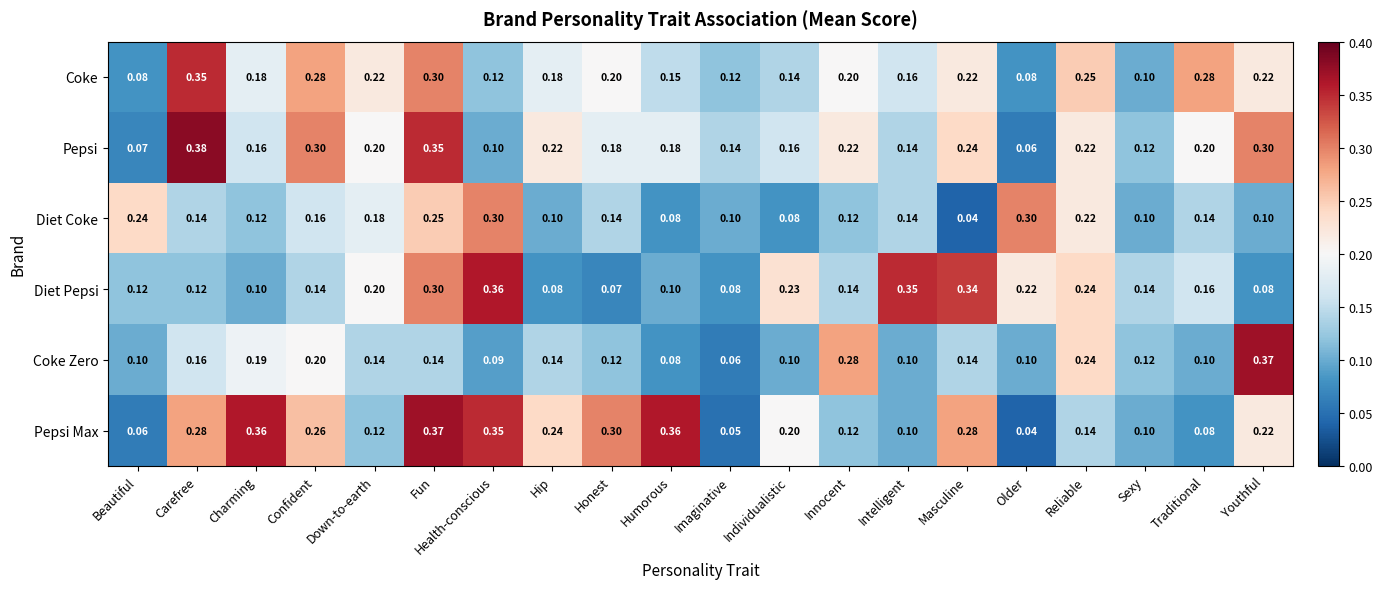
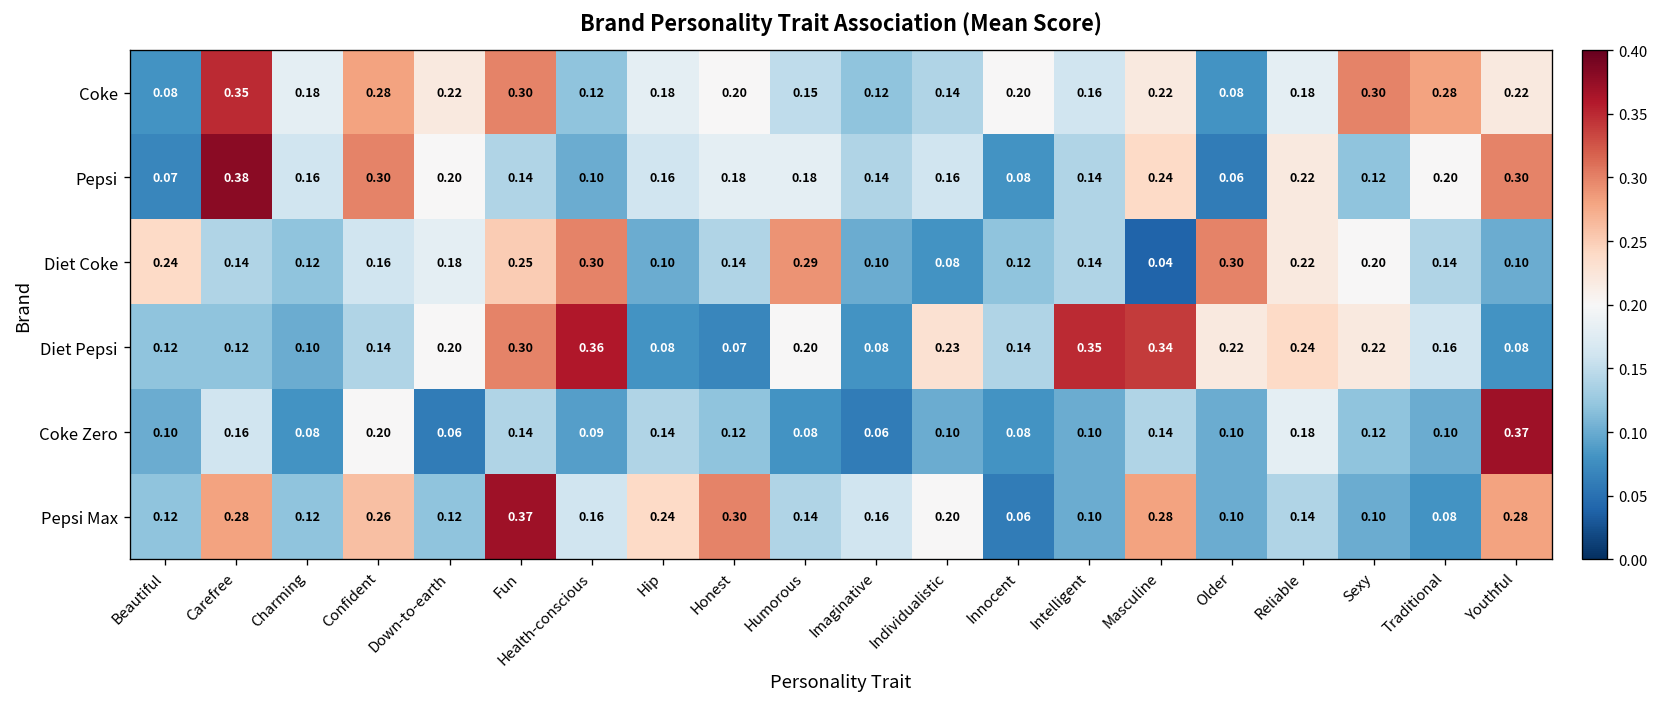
Coke, Reliable: 0.25 -> 0.18
Coke, Sexy: 0.10 -> 0.30
Pepsi, Fun: 0.35 -> 0.14
Pepsi, Hip: 0.22 -> 0.16
Pepsi, Innocent: 0.22 -> 0.08
Diet Coke, Humorous: 0.08 -> 0.29
Diet Coke, Sexy: 0.10 -> 0.20
Diet Pepsi, Humorous: 0.10 -> 0.20
Diet Pepsi, Sexy: 0.14 -> 0.22
Coke Zero, Charming: 0.19 -> 0.08
Coke Zero, Down-to-earth: 0.14 -> 0.06
Coke Zero, Innocent: 0.28 -> 0.08
Coke Zero, Reliable: 0.24 -> 0.18
Pepsi Max, Beautiful: 0.06 -> 0.12
Pepsi Max, Charming: 0.36 -> 0.12
Pepsi Max, Health-conscious: 0.35 -> 0.16
Pepsi Max, Humorous: 0.36 -> 0.14
Pepsi Max, Imaginative: 0.05 -> 0.16
Pepsi Max, Innocent: 0.12 -> 0.06
Pepsi Max, Older: 0.04 -> 0.10
Pepsi Max, Youthful: 0.22 -> 0.28
